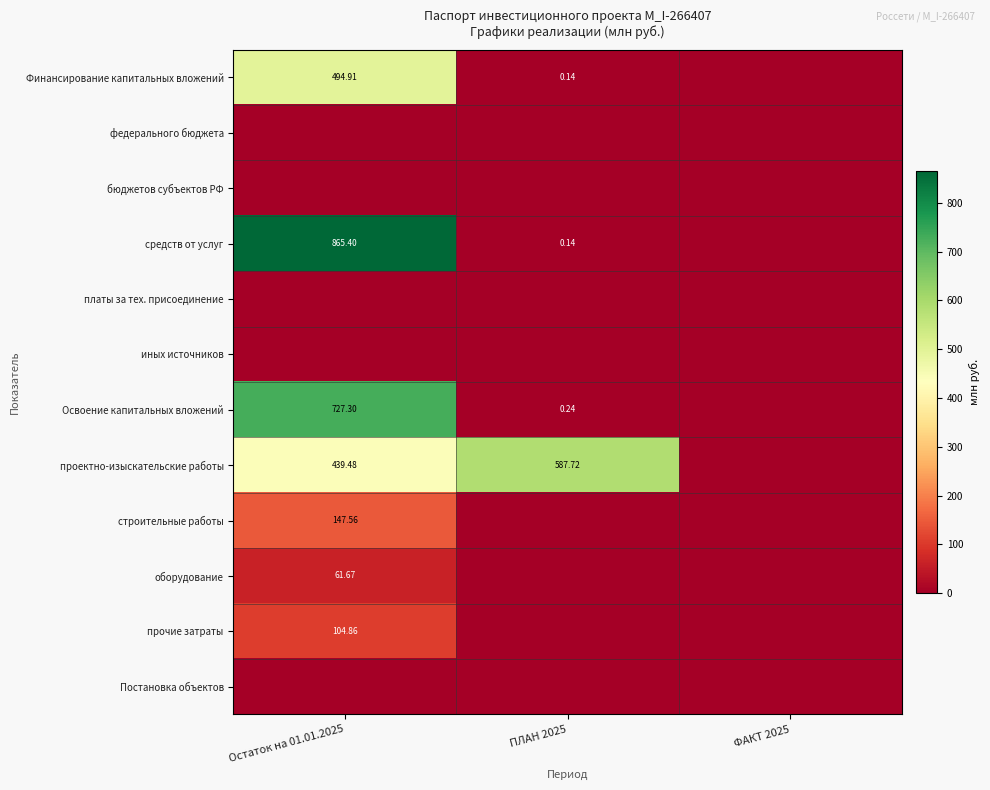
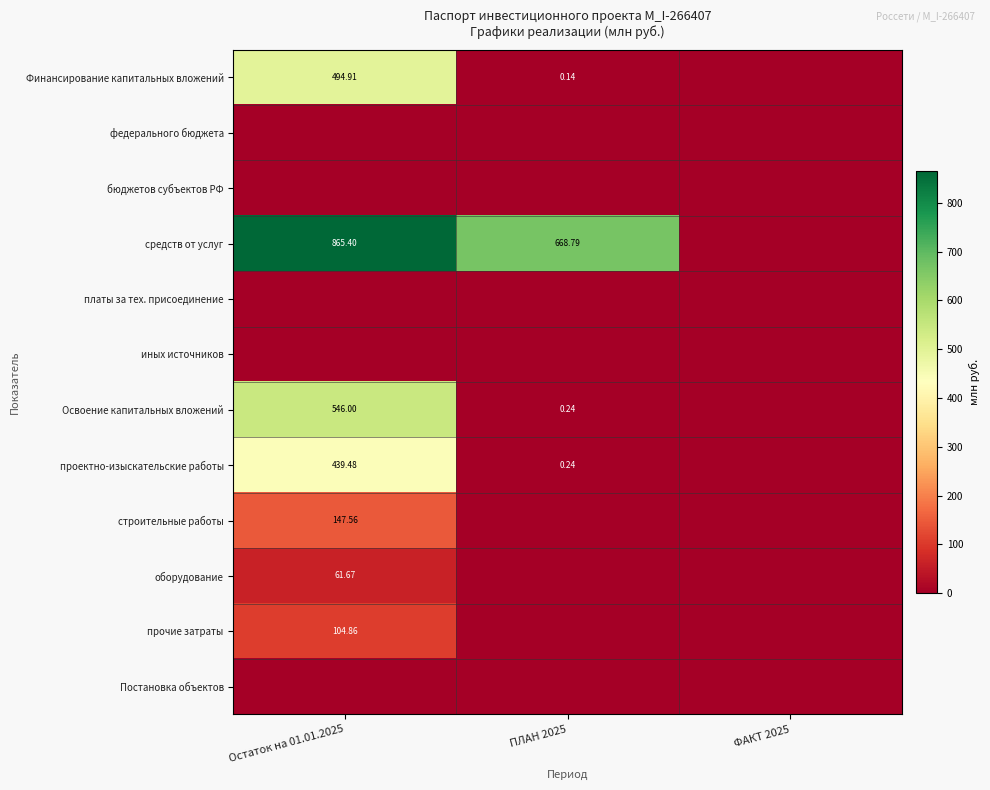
средств от услуг, ПЛАН 2025: 0.14 -> 668.79
Освоение капитальных вложений, Остаток на 01.01.2025: 727.30 -> 546.00
проектно-изыскательские работы, ПЛАН 2025: 587.72 -> 0.24
